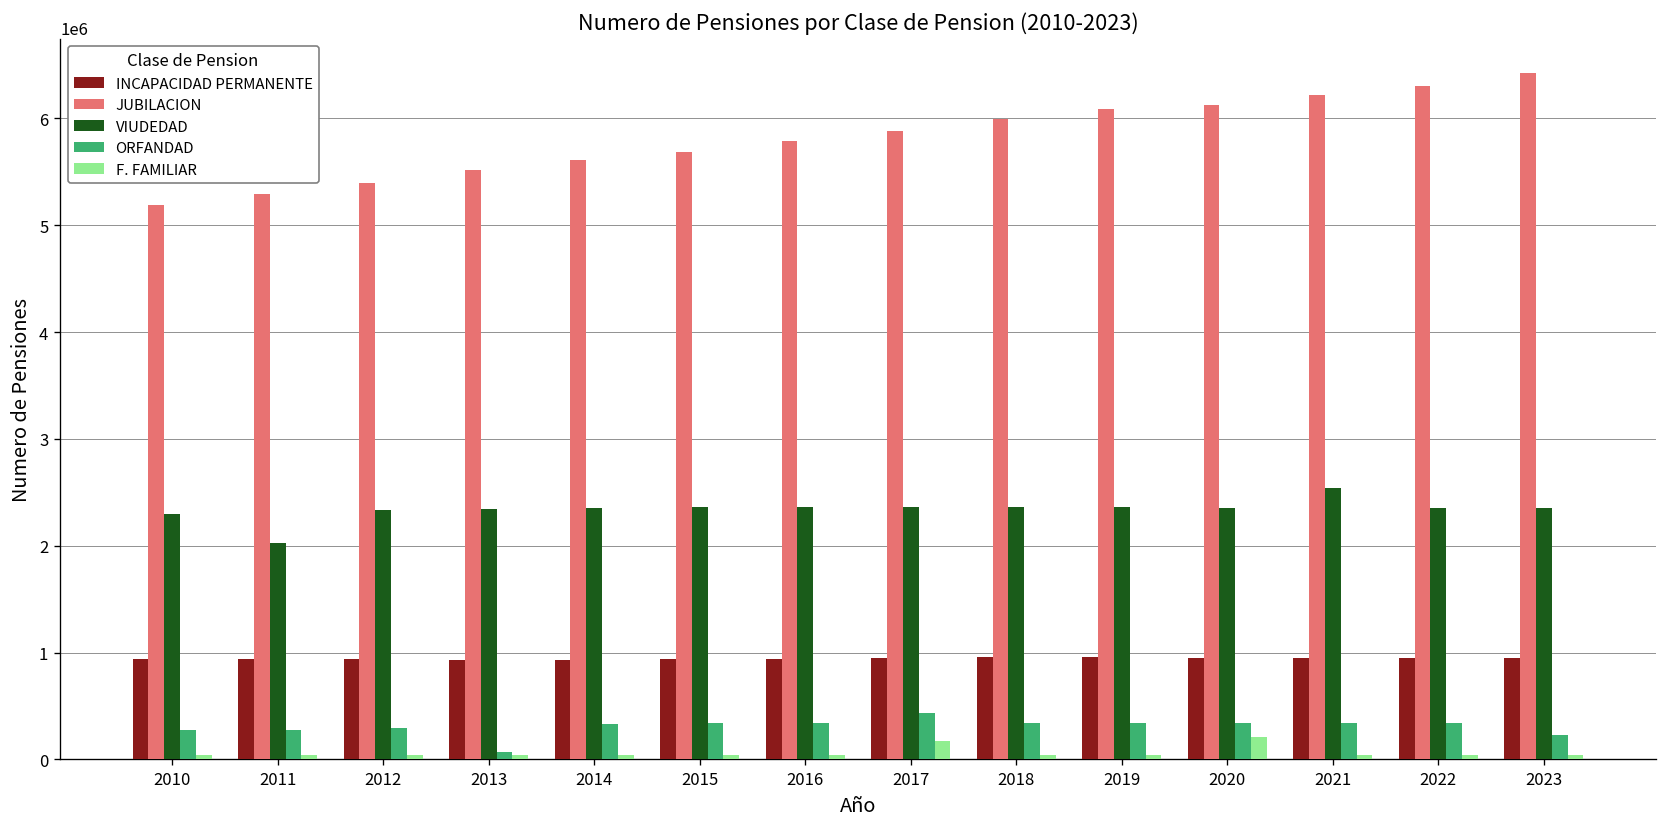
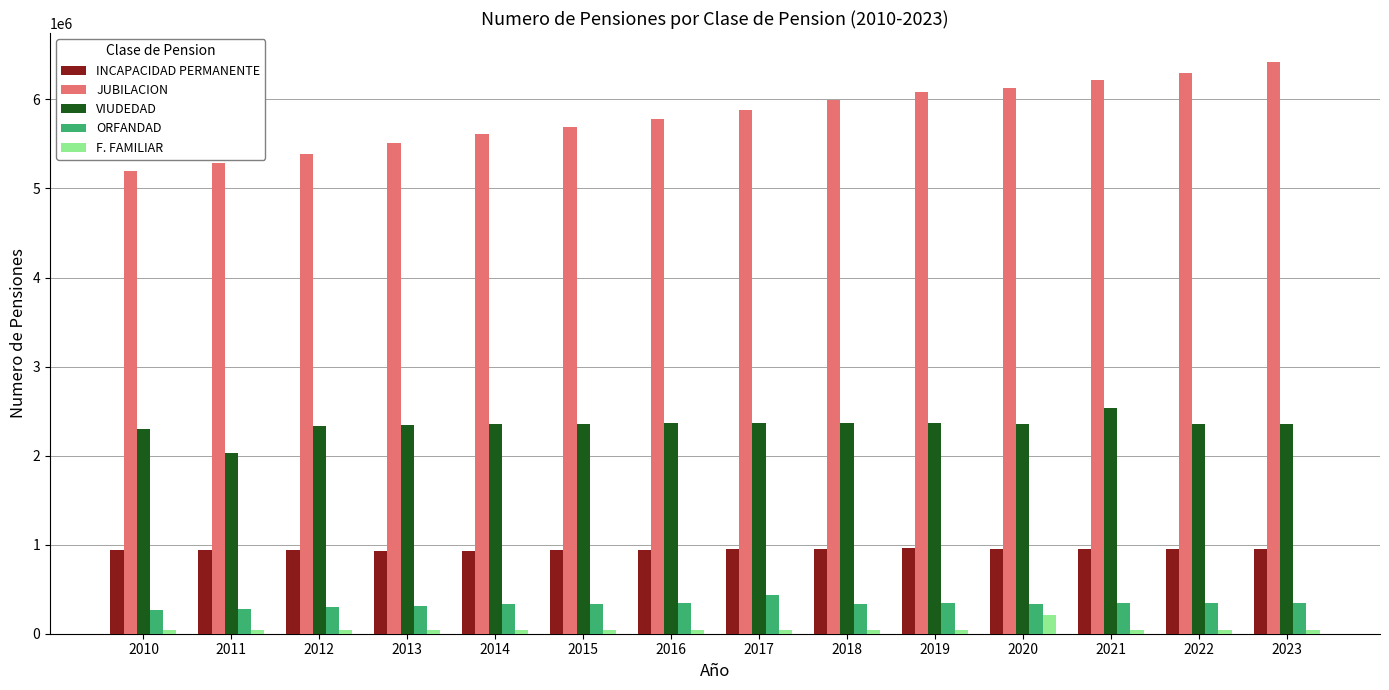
ORFANDAD, 2013: 100000 -> 300000
F. FAMILIAR, 2017: 200000 -> 0
ORFANDAD, 2023: 200000 -> 300000
